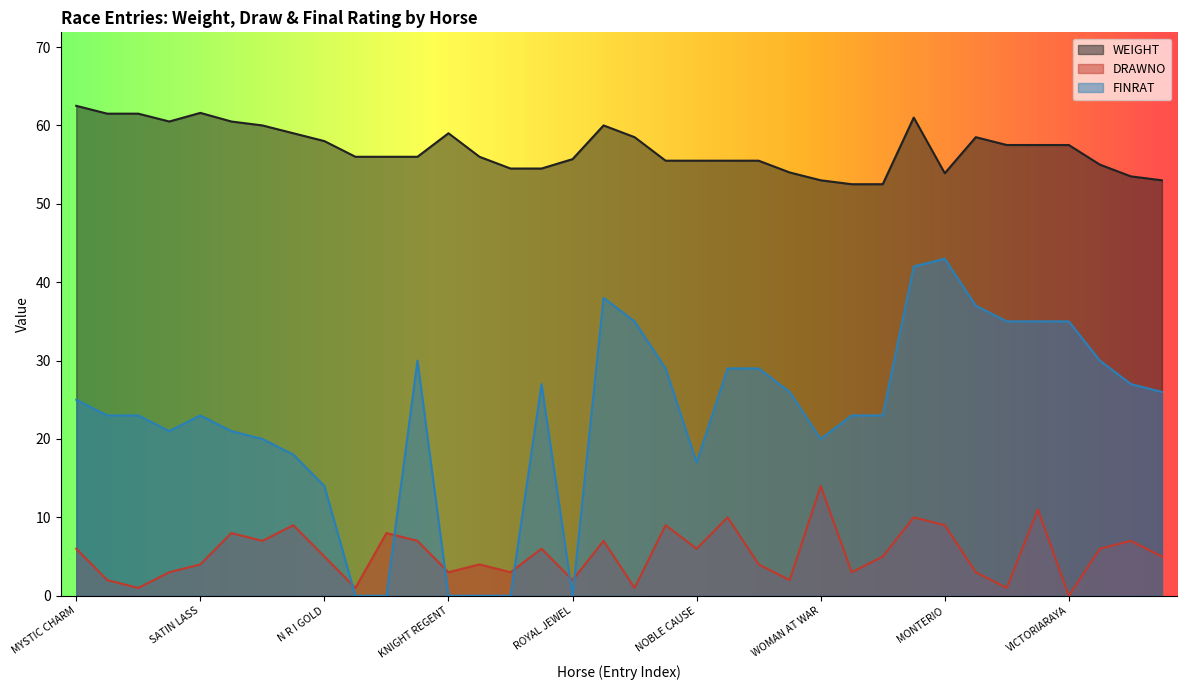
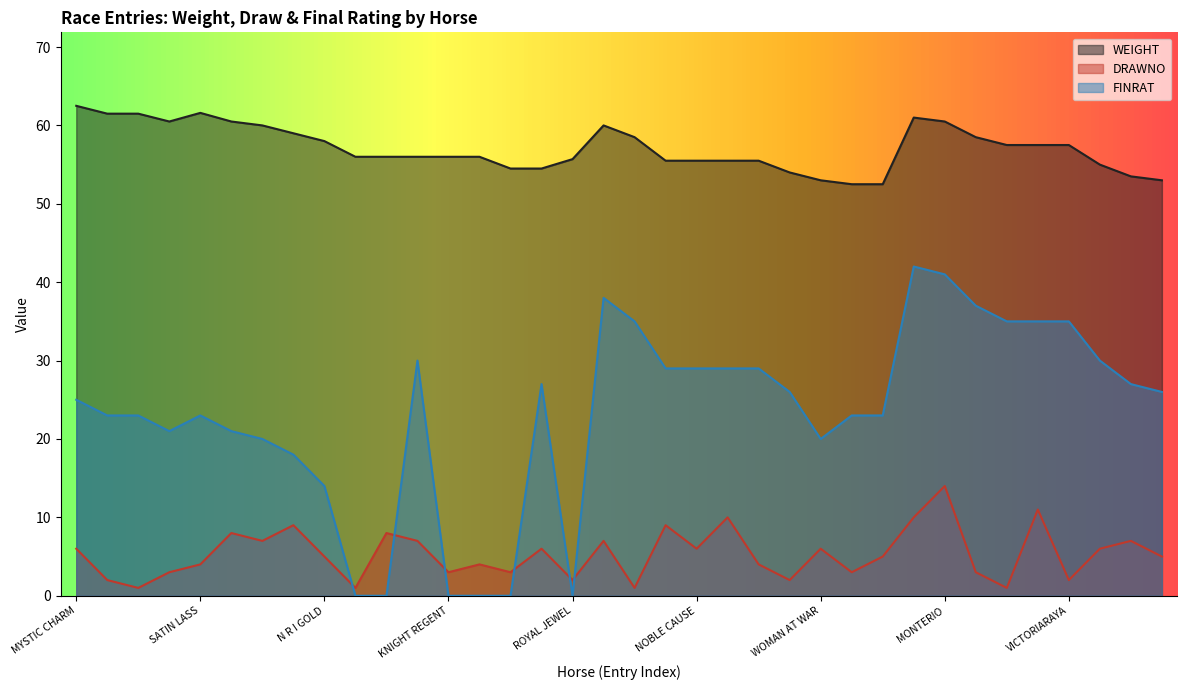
WEIGHT, KNIGHT REGENT: 59 -> 56
FINRAT, NOBLE CAUSE: 17 -> 29
DRAWNO, WOMAN AT WAR: 14 -> 6
WEIGHT, MONTERIO: 54 -> 61
DRAWNO, MONTERIO: 9 -> 14
FINRAT, MONTERIO: 43 -> 41
DRAWNO, VICTORIARAYA: 0 -> 2
